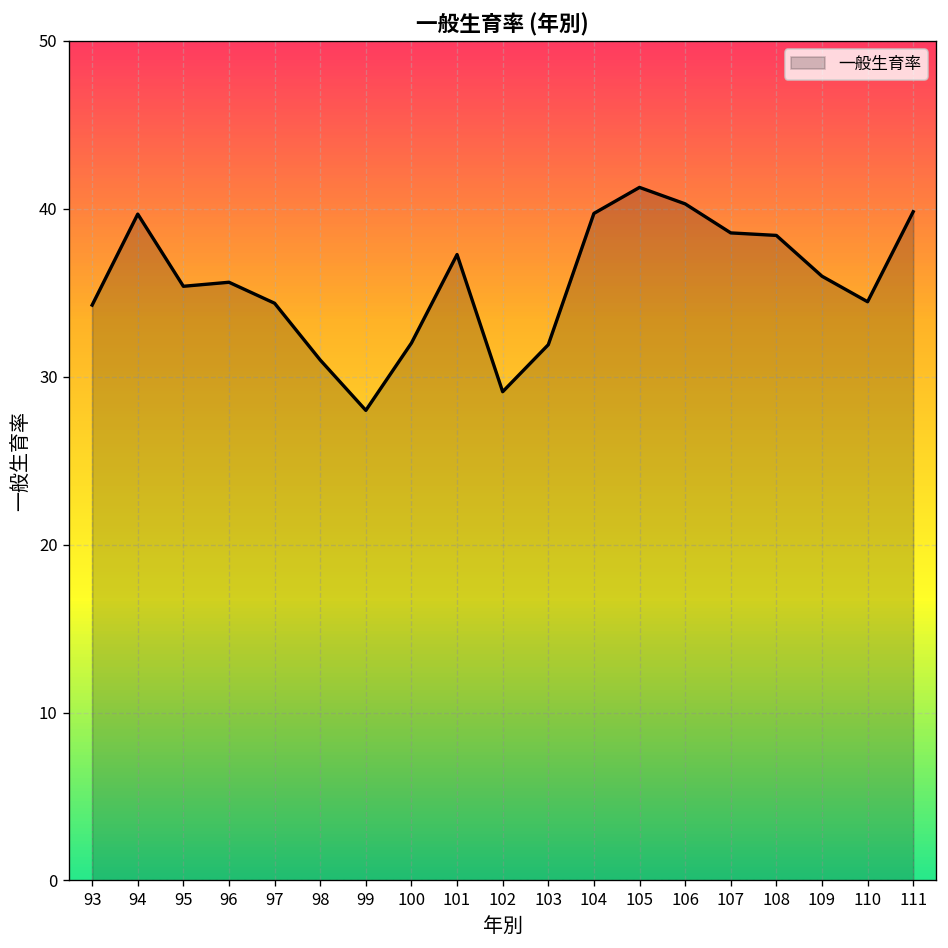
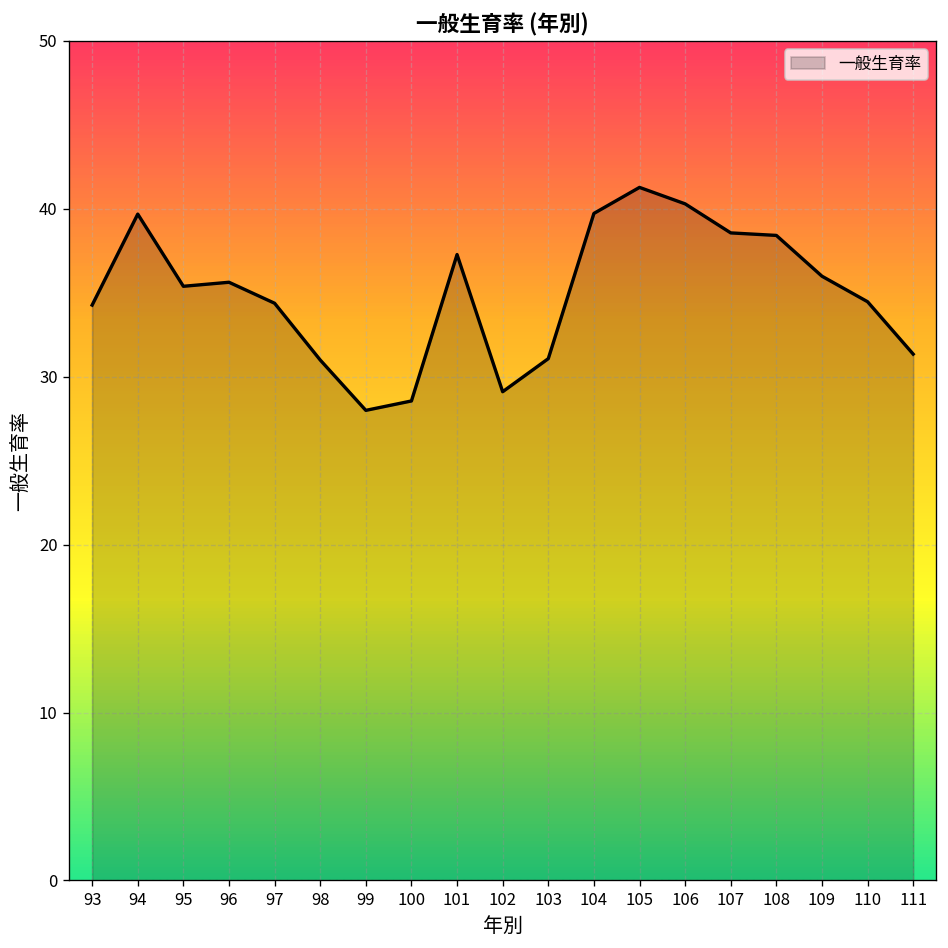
100: 32.0 -> 28.6
103: 31.9 -> 31.1
111: 39.8 -> 31.4
